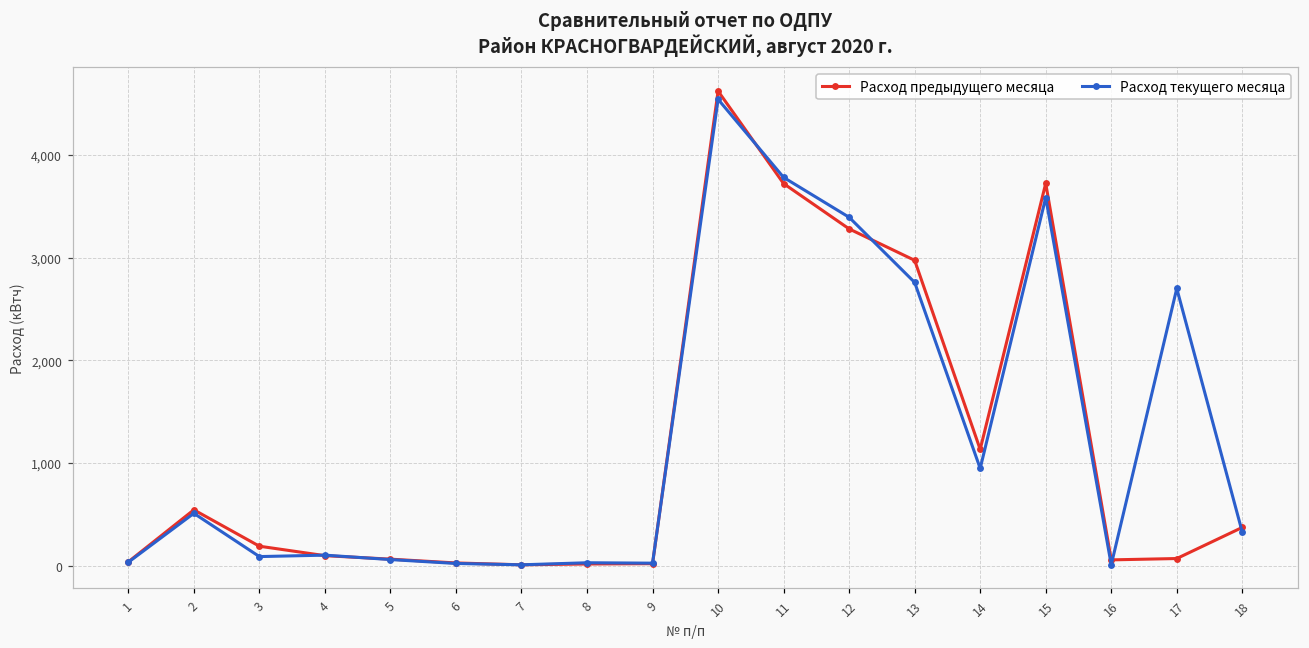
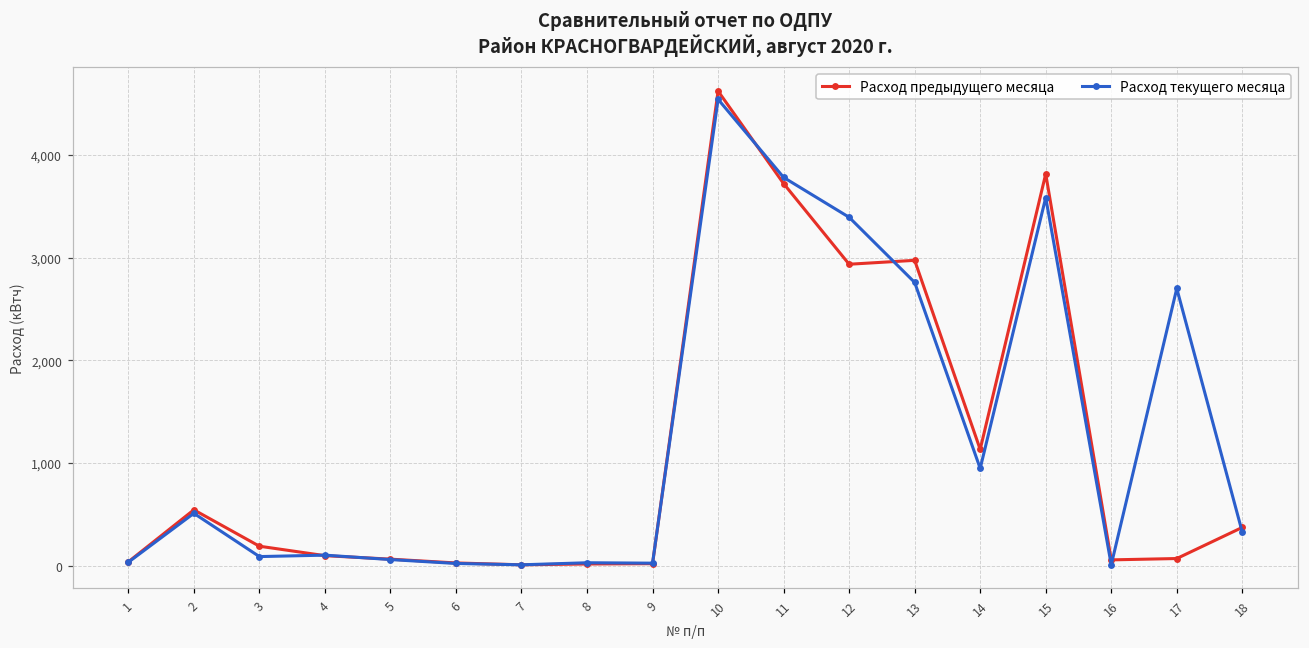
Расход предыдущего месяца, 12: 3,300 -> 2,900
Расход предыдущего месяца, 15: 3,700 -> 3,800
